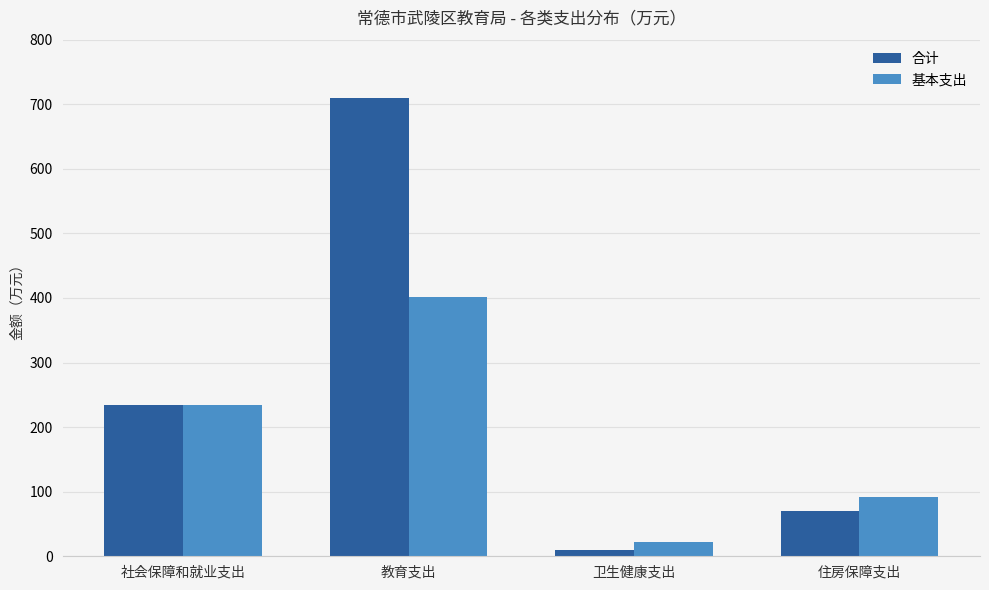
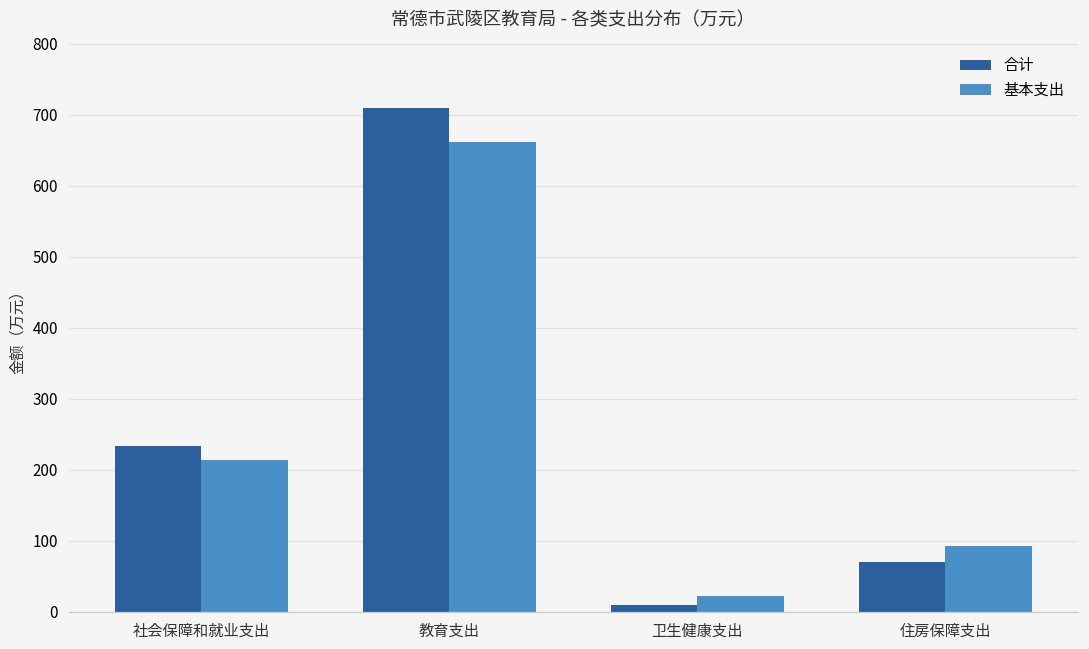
基本支出, 社会保障和就业支出: 230 -> 210
基本支出, 教育支出: 400 -> 660
